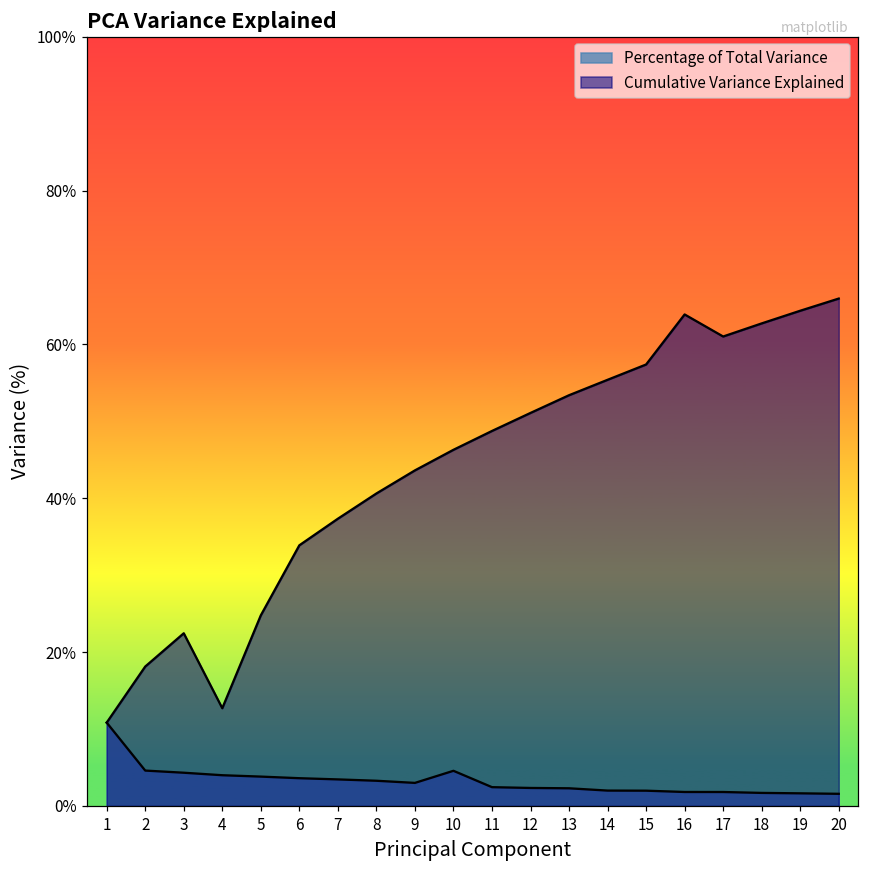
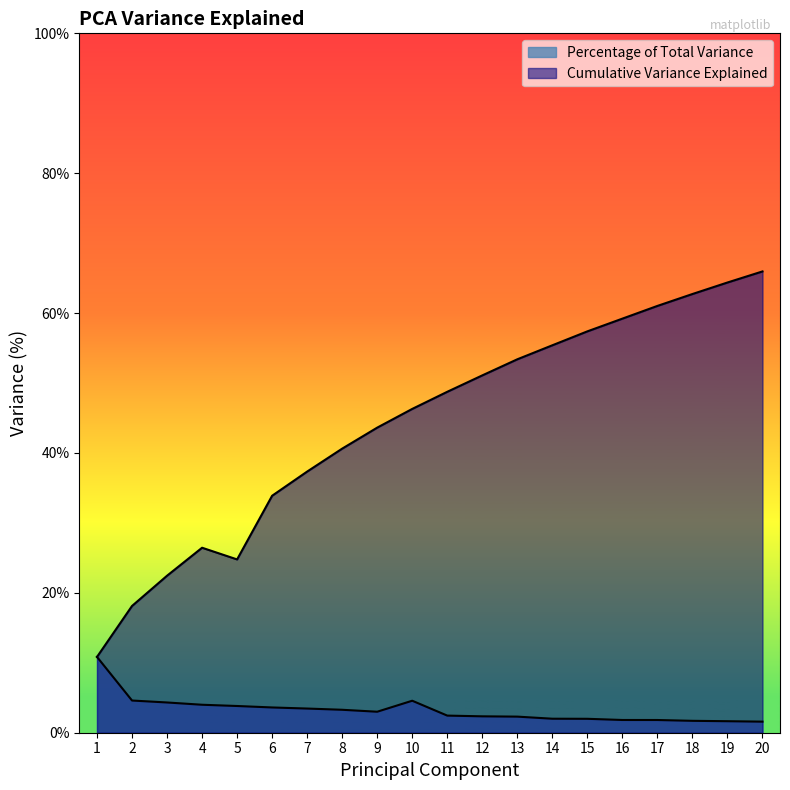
Cumulative Variance Explained, 4: 13% -> 26%
Cumulative Variance Explained, 16: 64% -> 59%
